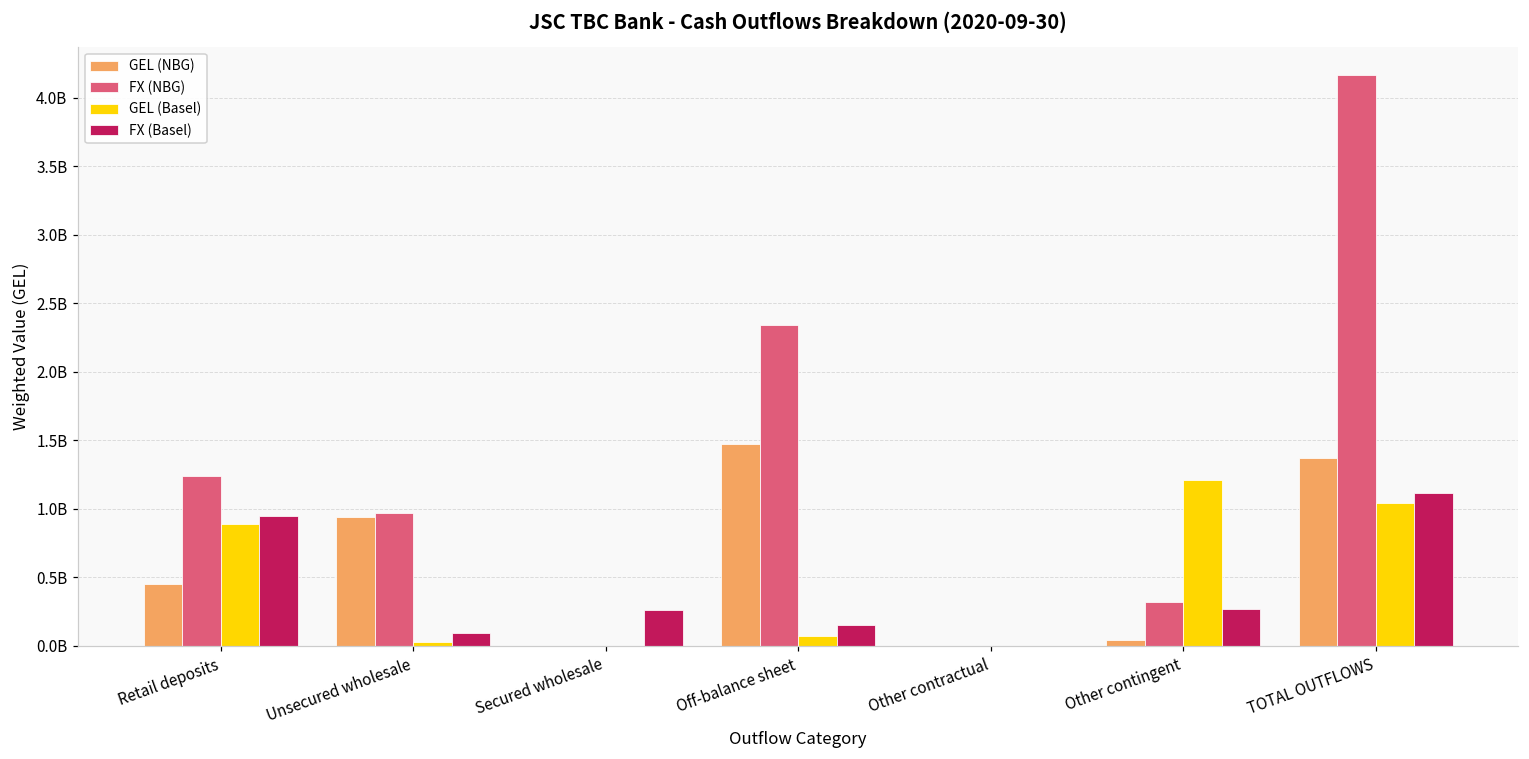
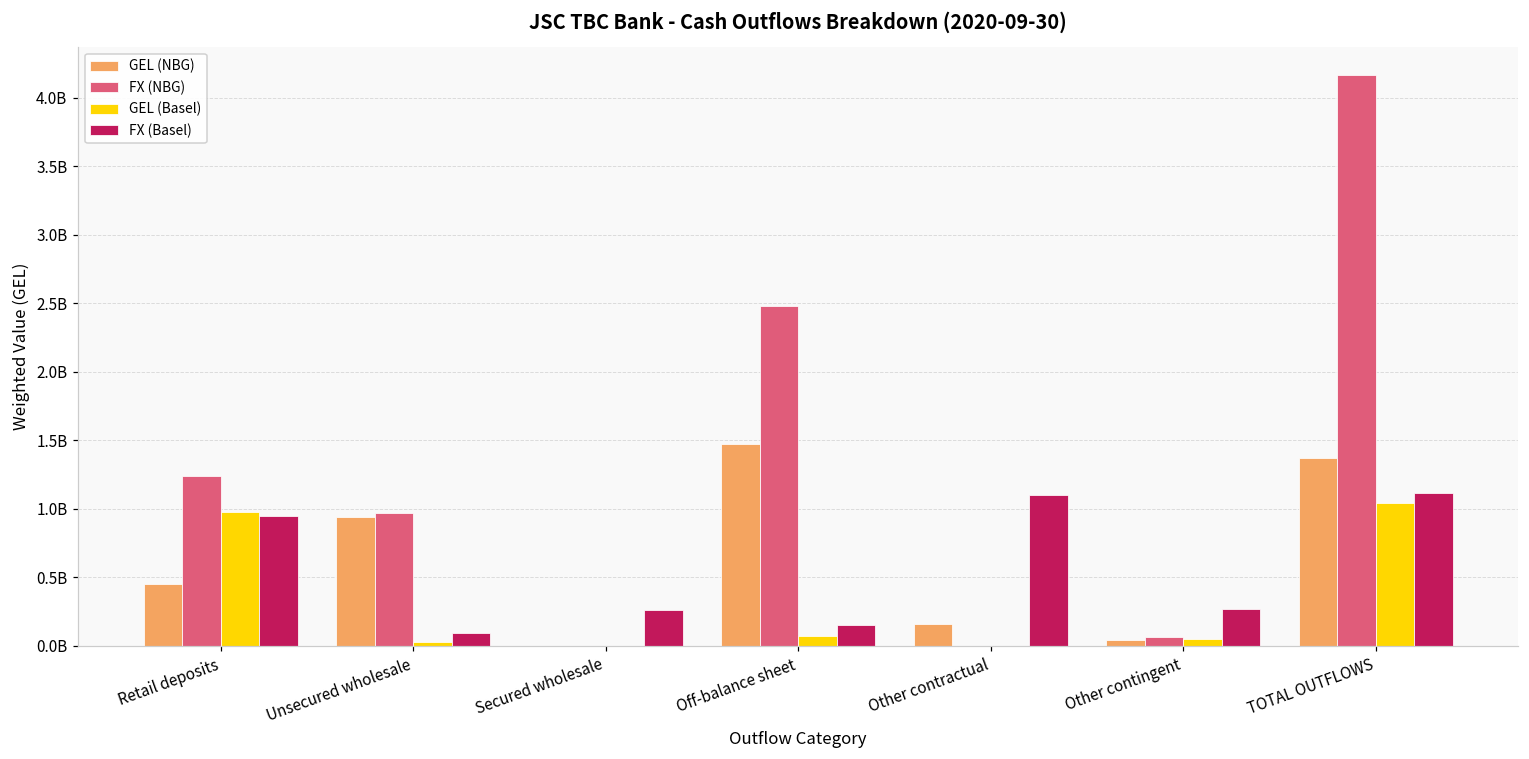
GEL (Basel), Retail deposits: 890000000 -> 980000000
FX (NBG), Off-balance sheet: 2340000000 -> 2480000000
GEL (NBG), Other contractual: 0 -> 160000000
FX (Basel), Other contractual: 0 -> 1100000000
FX (NBG), Other contingent: 320000000 -> 60000000
GEL (Basel), Other contingent: 1210000000 -> 50000000
